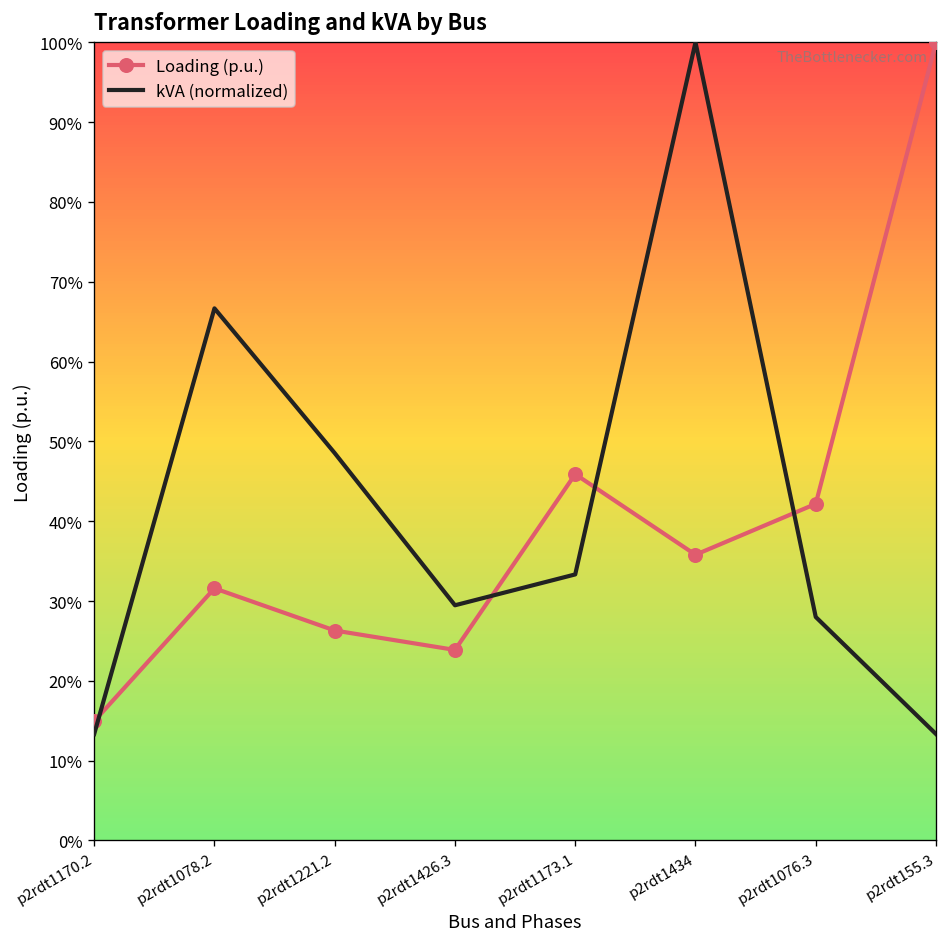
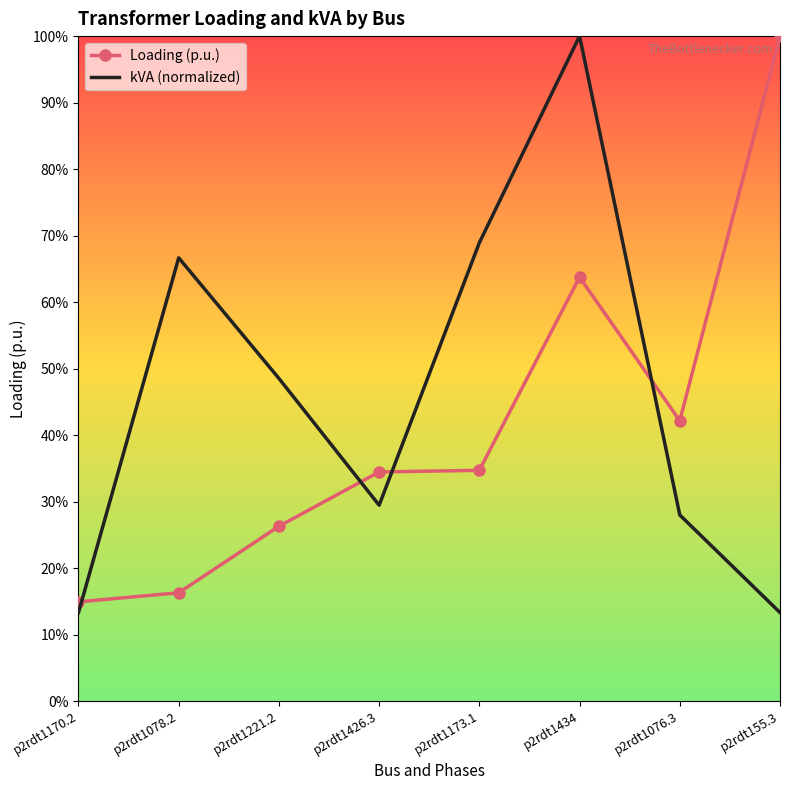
Loading (p.u.), p2rdt1078.2: 32% -> 16%
Loading (p.u.), p2rdt1426.3: 24% -> 34%
Loading (p.u.), p2rdt1173.1: 46% -> 35%
kVA (normalized), p2rdt1173.1: 33% -> 69%
Loading (p.u.), p2rdt1434: 36% -> 64%
